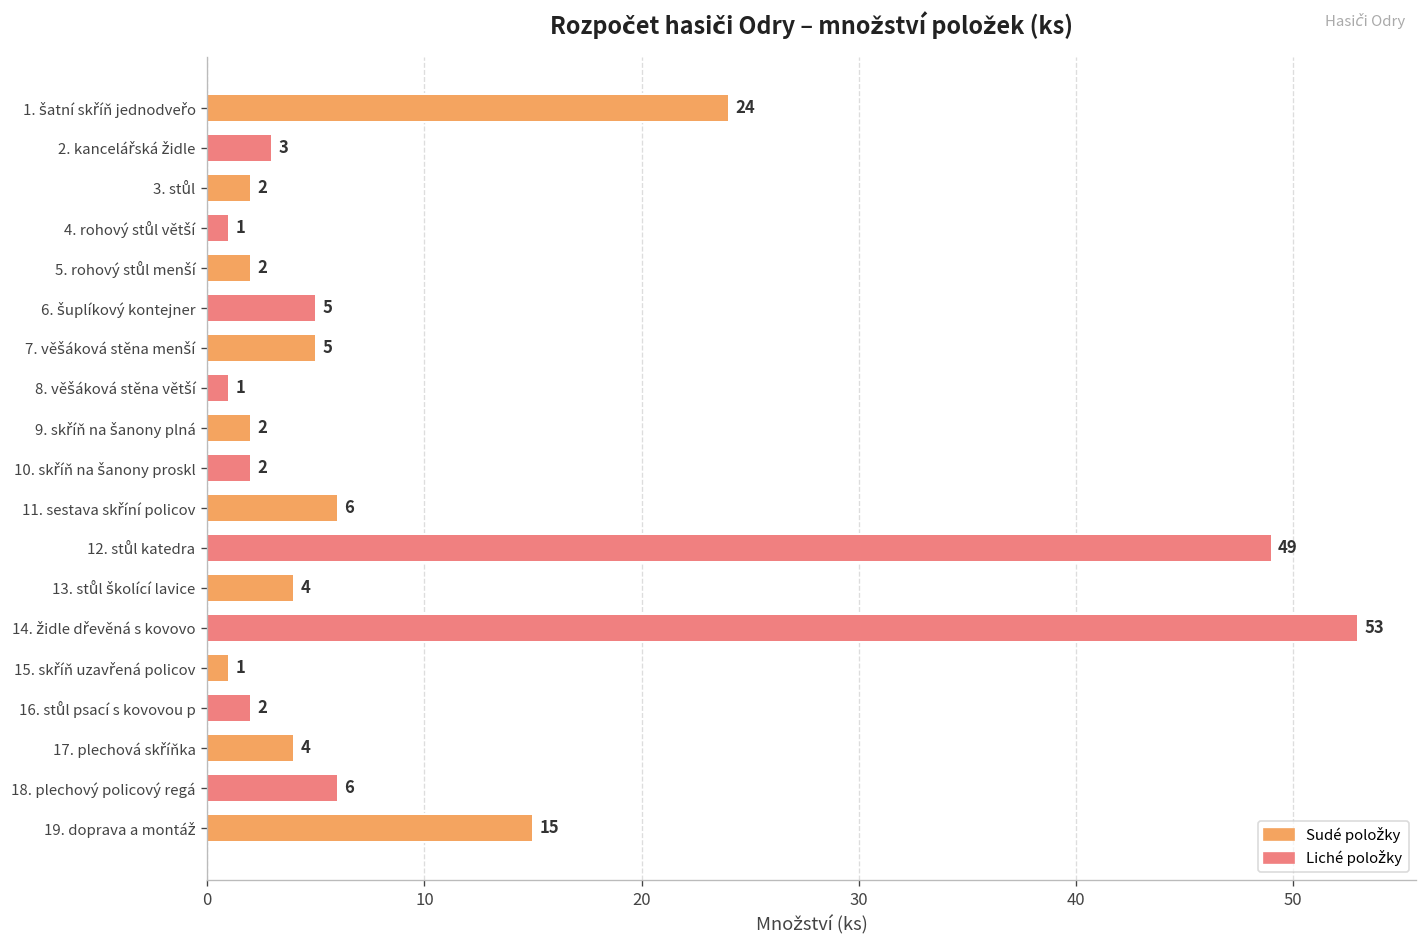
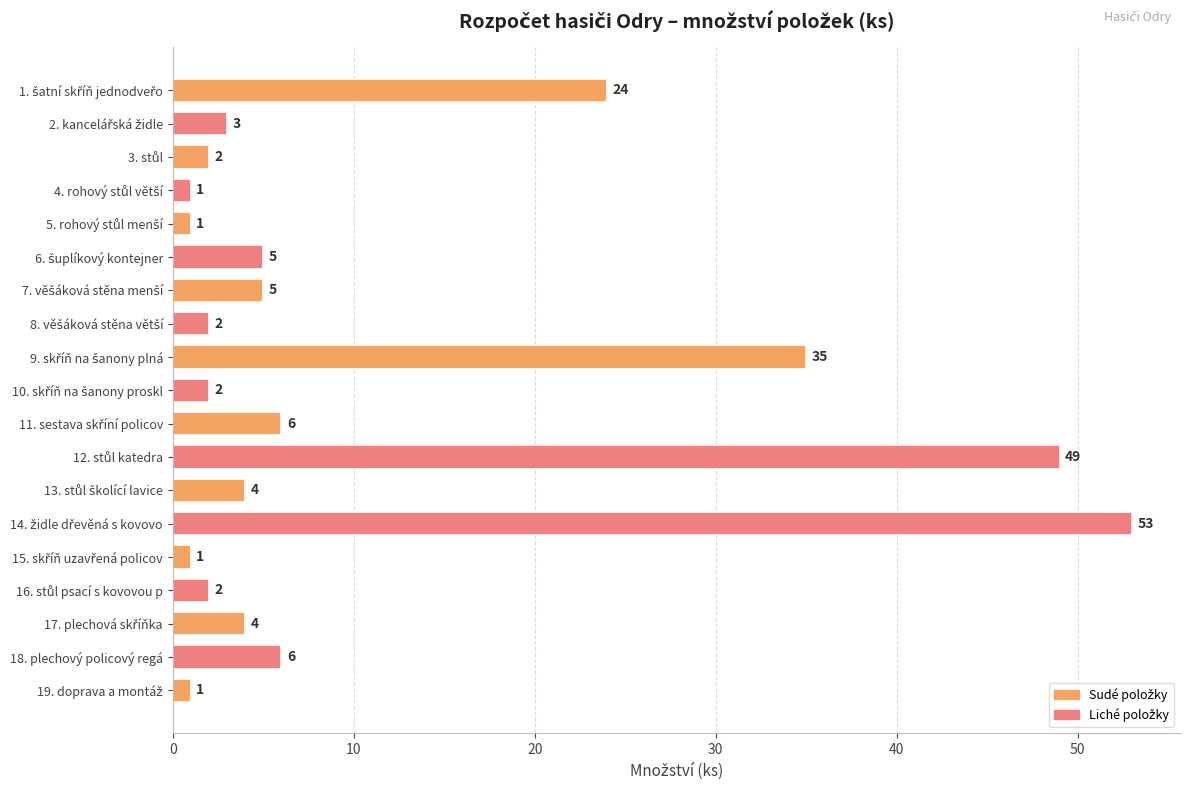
5. rohový stůl menší: 2 -> 1
8. věšáková stěna větší: 1 -> 2
9. skříň na šanony plná: 2 -> 35
19. doprava a montáž: 15 -> 1
